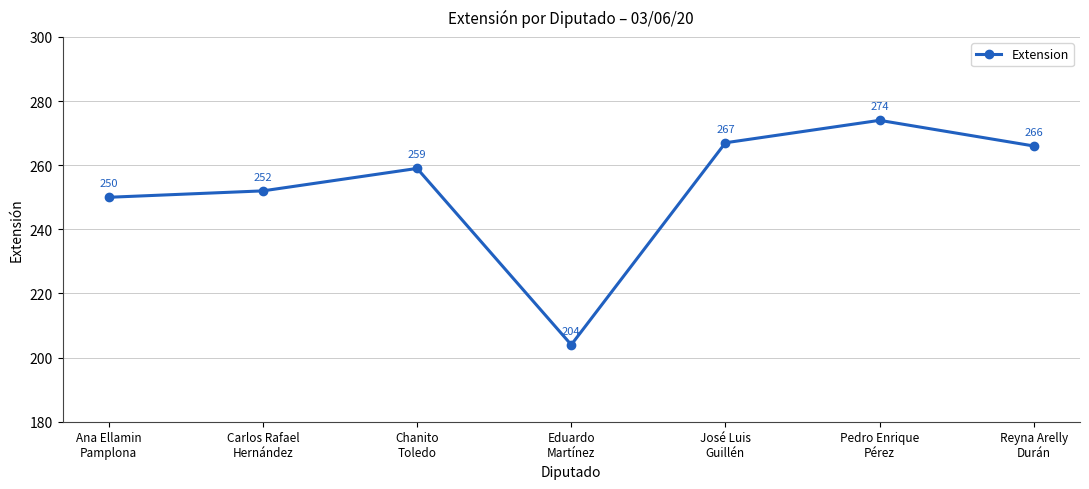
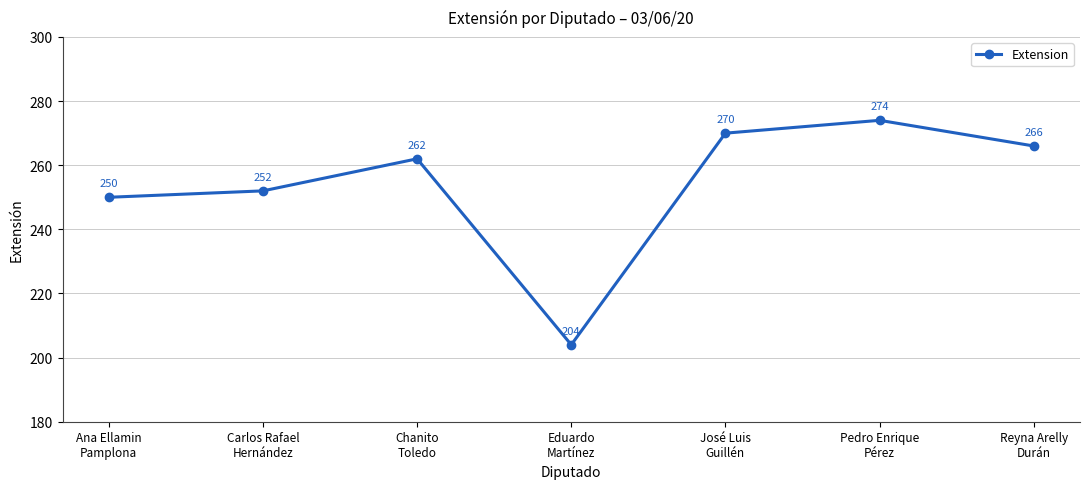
Chanito Toledo: 259 -> 262
José Luis Guillén: 267 -> 270
